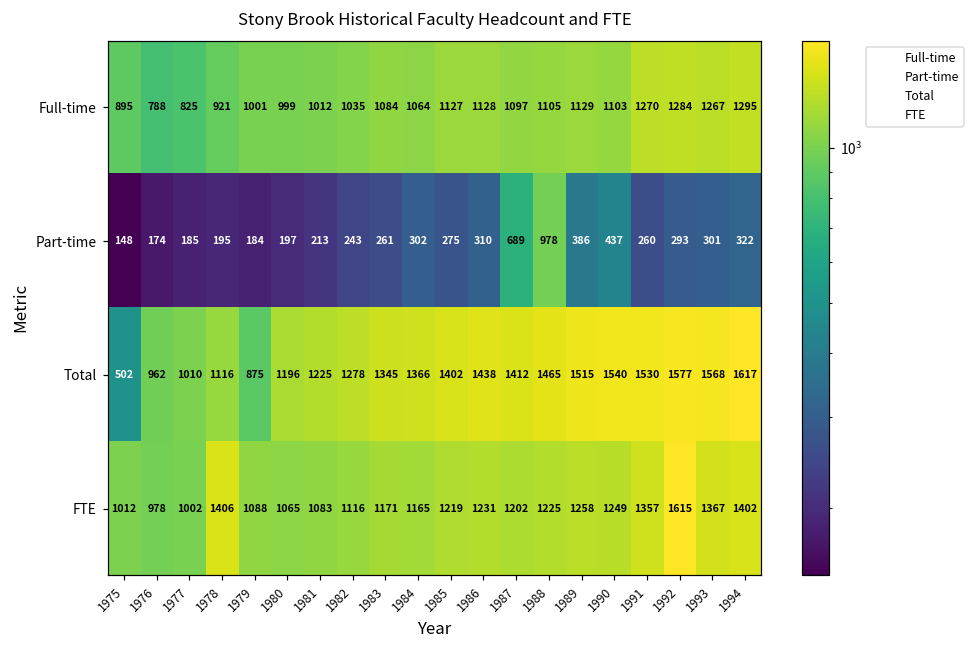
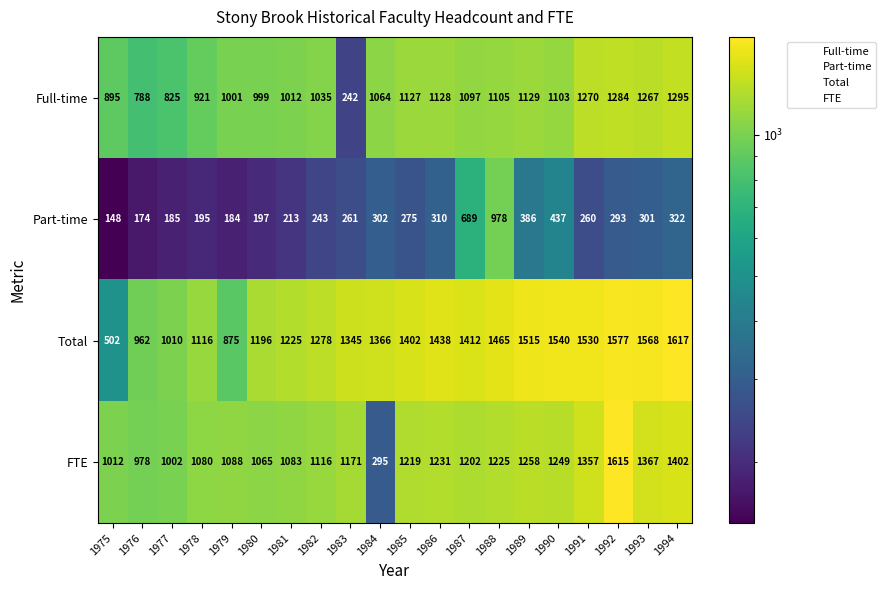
Full-time, 1983: 1084 -> 242
FTE, 1978: 1406 -> 1080
FTE, 1984: 1165 -> 295
